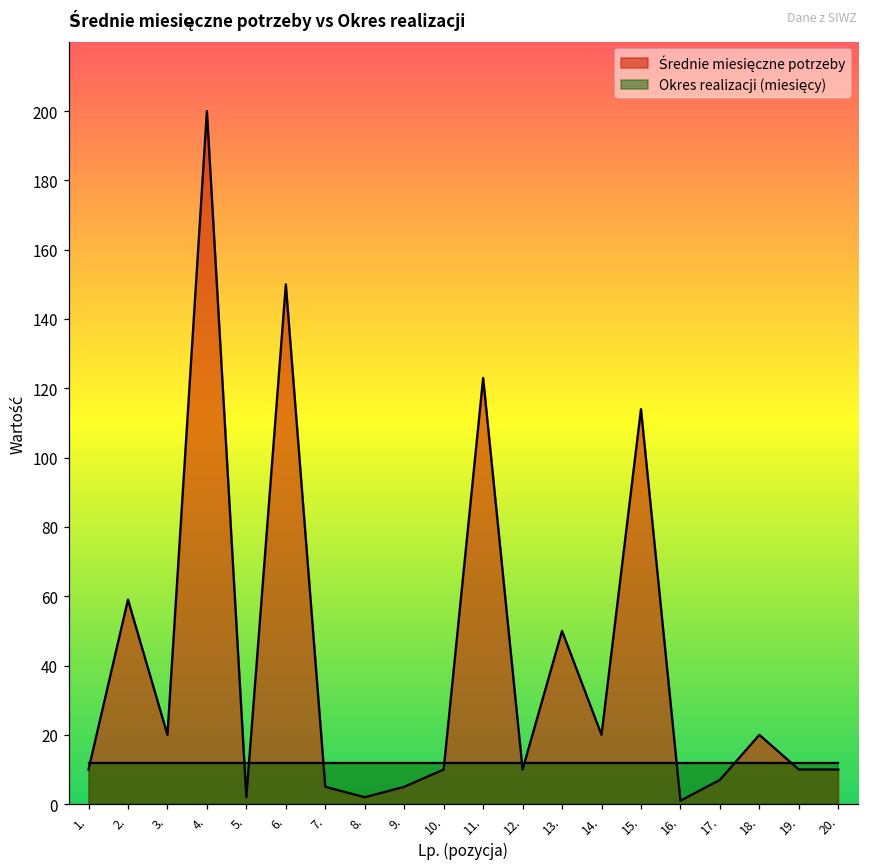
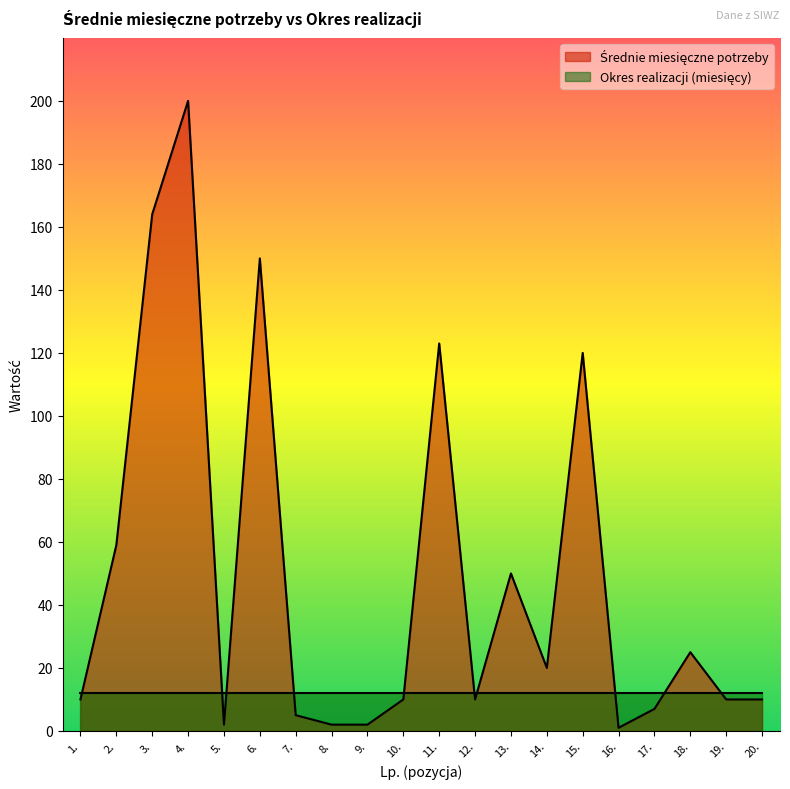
Średnie miesięczne potrzeby, 3.: 20 -> 164
Średnie miesięczne potrzeby, 9.: 5 -> 2
Średnie miesięczne potrzeby, 15.: 114 -> 120
Średnie miesięczne potrzeby, 18.: 20 -> 25
